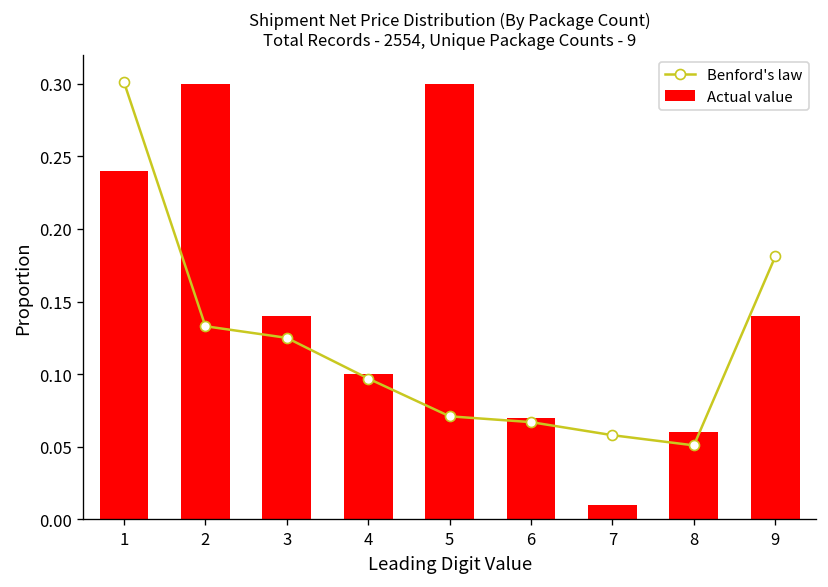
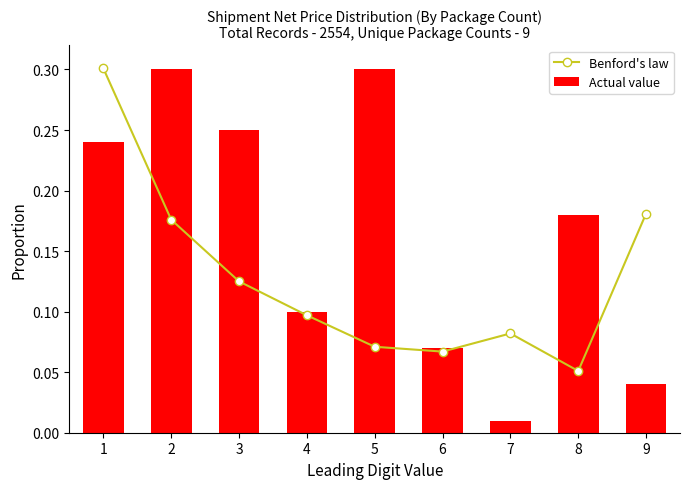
Benford's law, 2: 0.133 -> 0.176
Actual value, 3: 0.14 -> 0.25
Benford's law, 7: 0.058 -> 0.082
Actual value, 8: 0.06 -> 0.18
Actual value, 9: 0.14 -> 0.04
